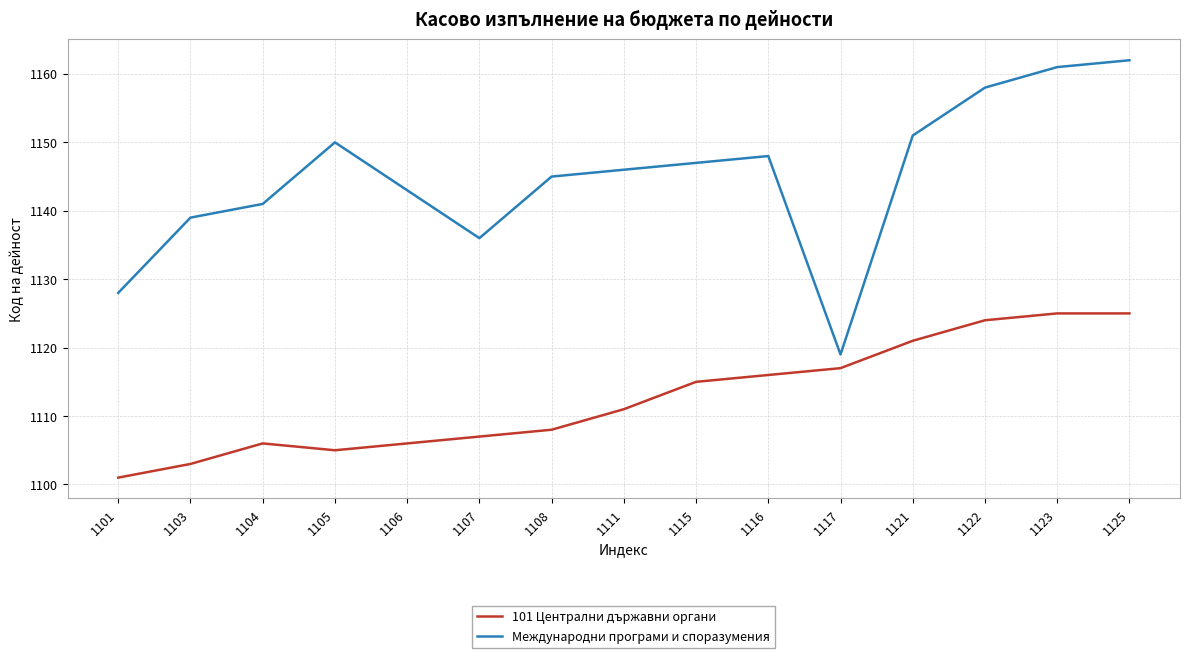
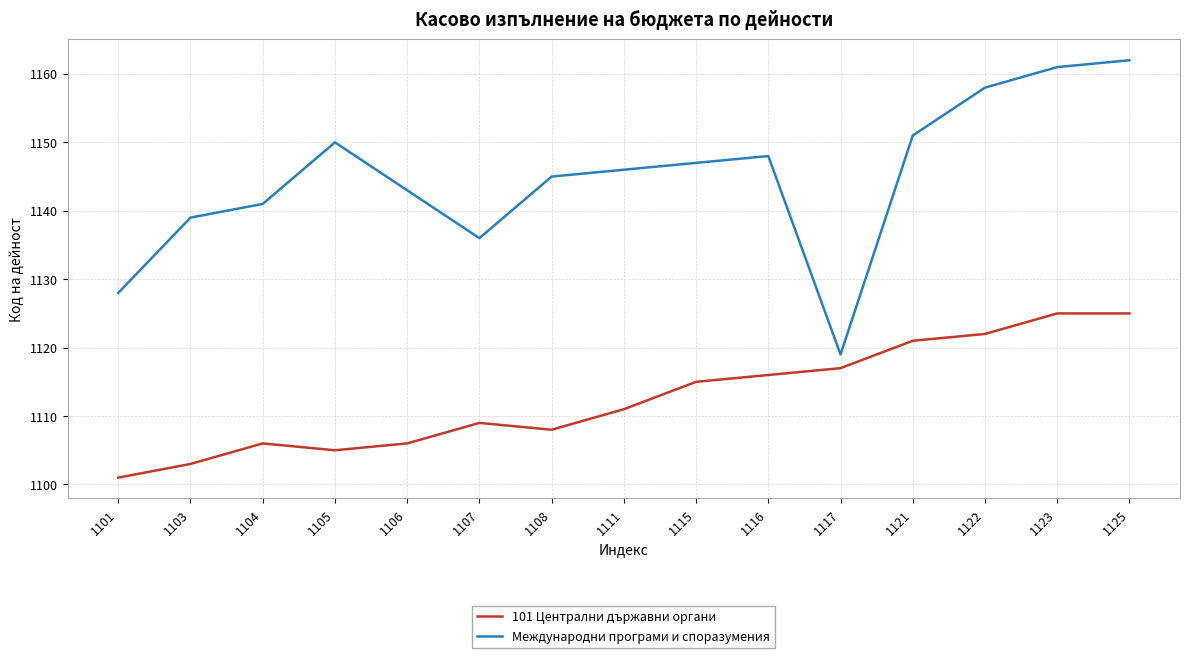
101 Централни държавни органи, 1107: 1107 -> 1109
101 Централни държавни органи, 1122: 1124 -> 1122
